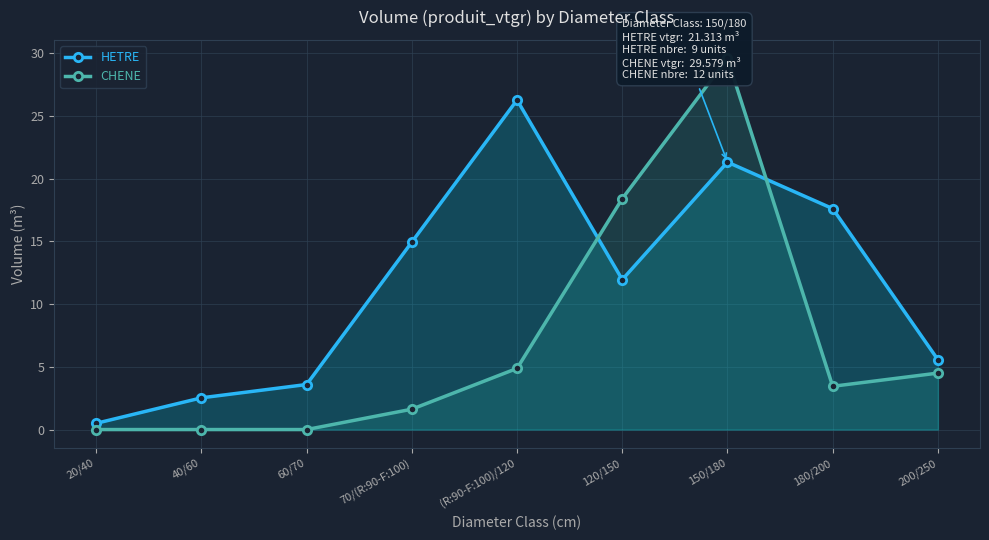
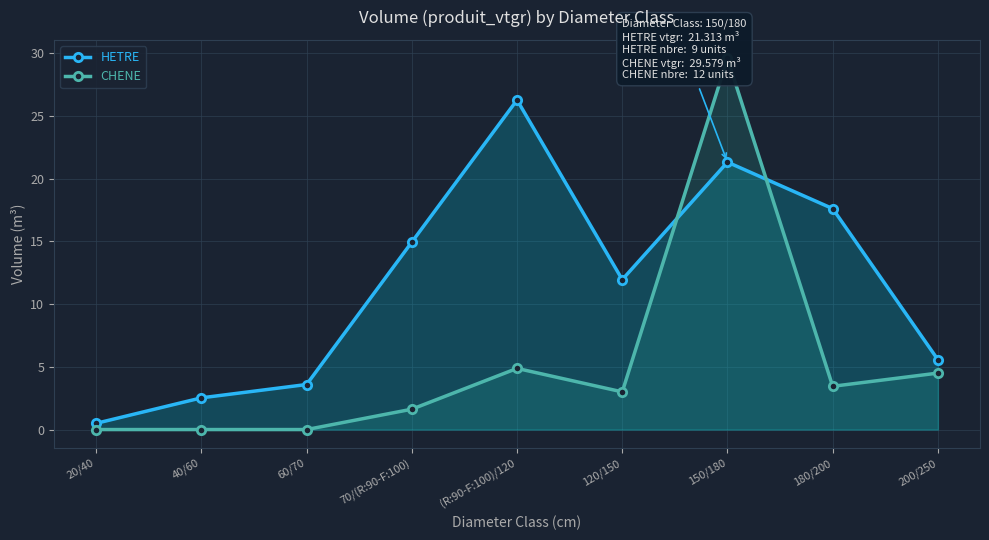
CHENE, 120/150: 18.4 -> 3.0
